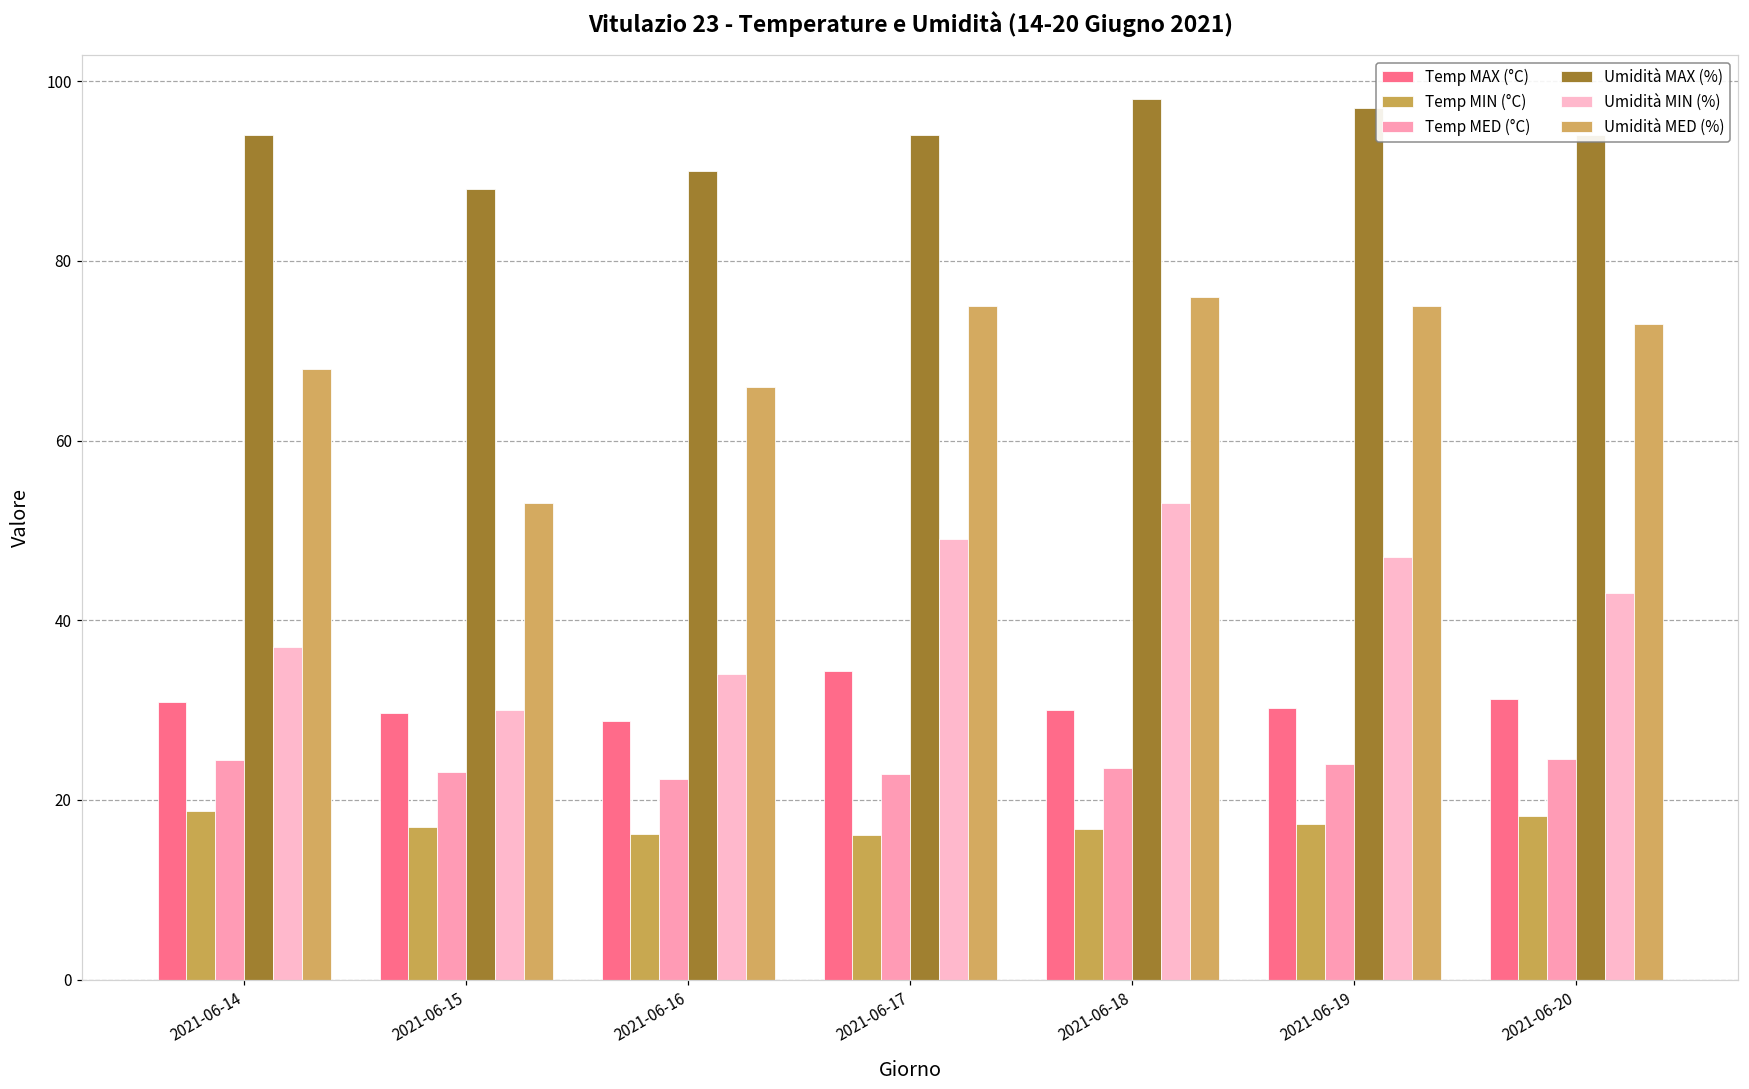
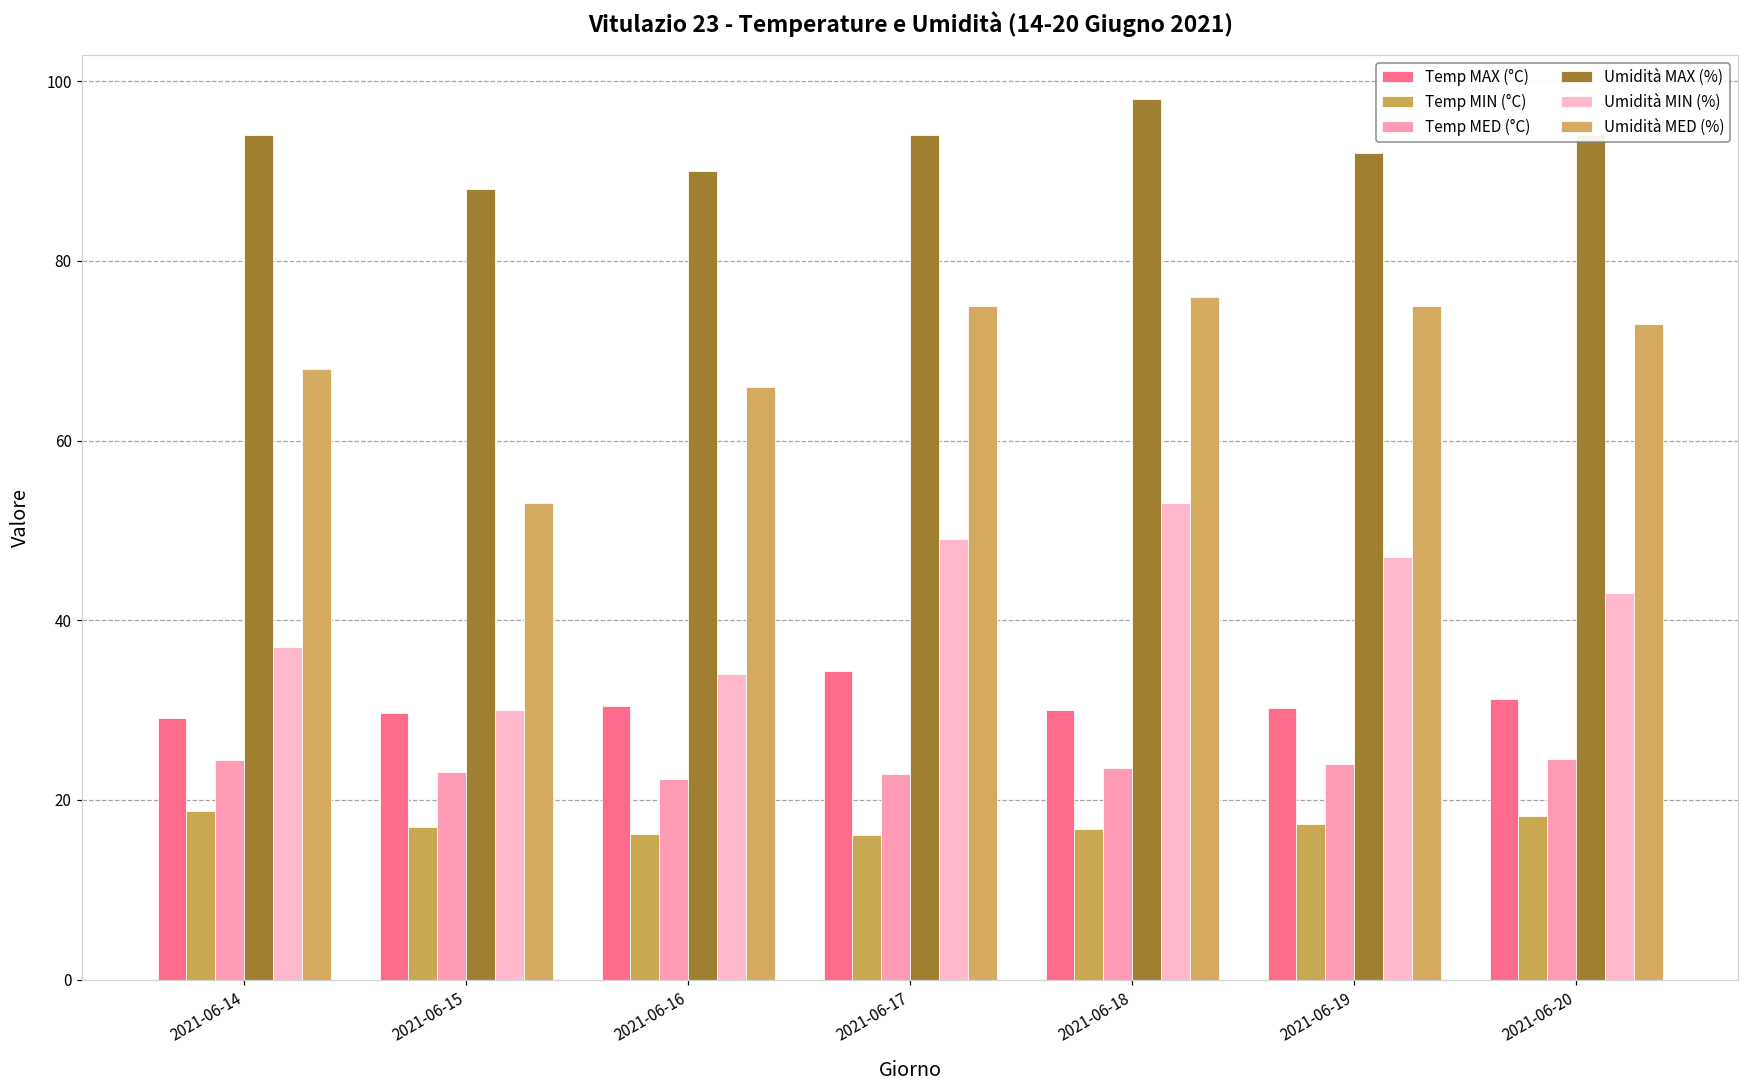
Temp MAX (°C), 2021-06-14: 31 -> 29
Temp MAX (°C), 2021-06-16: 29 -> 30
Umidità MAX (%), 2021-06-19: 97 -> 92
